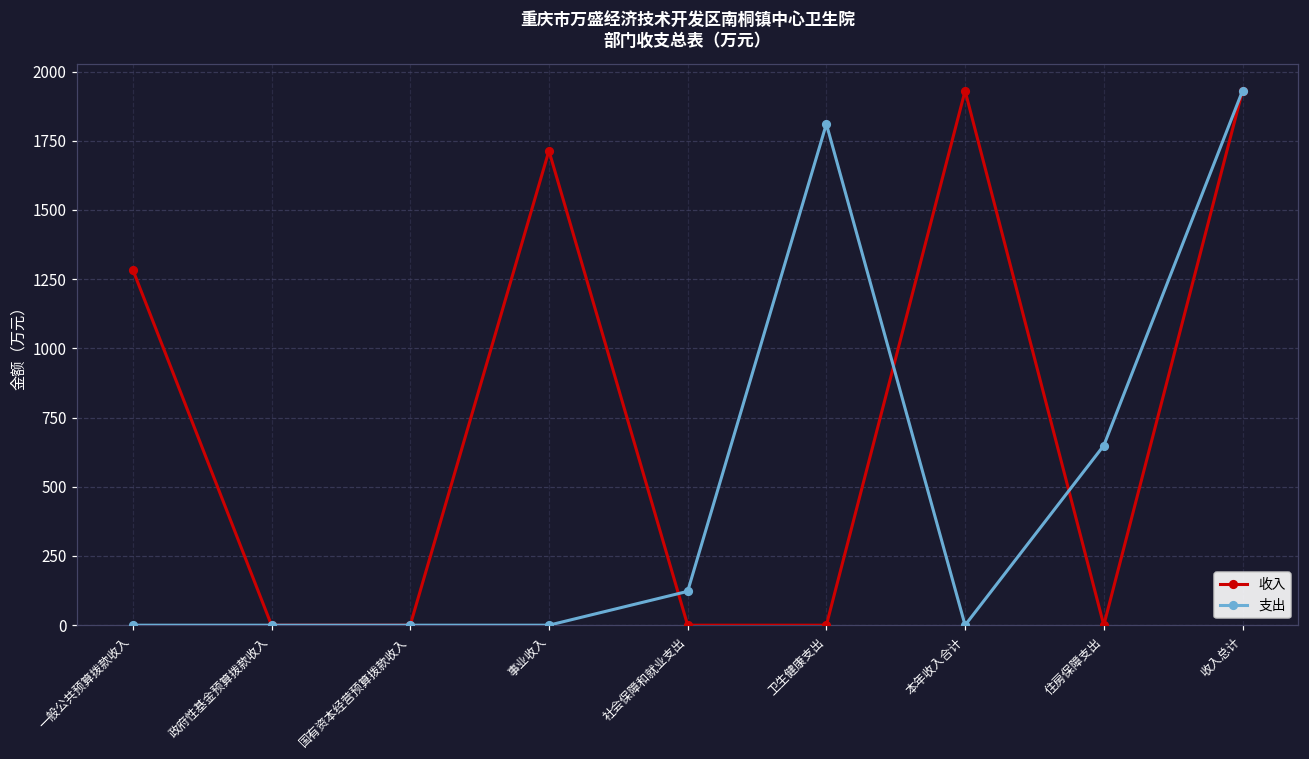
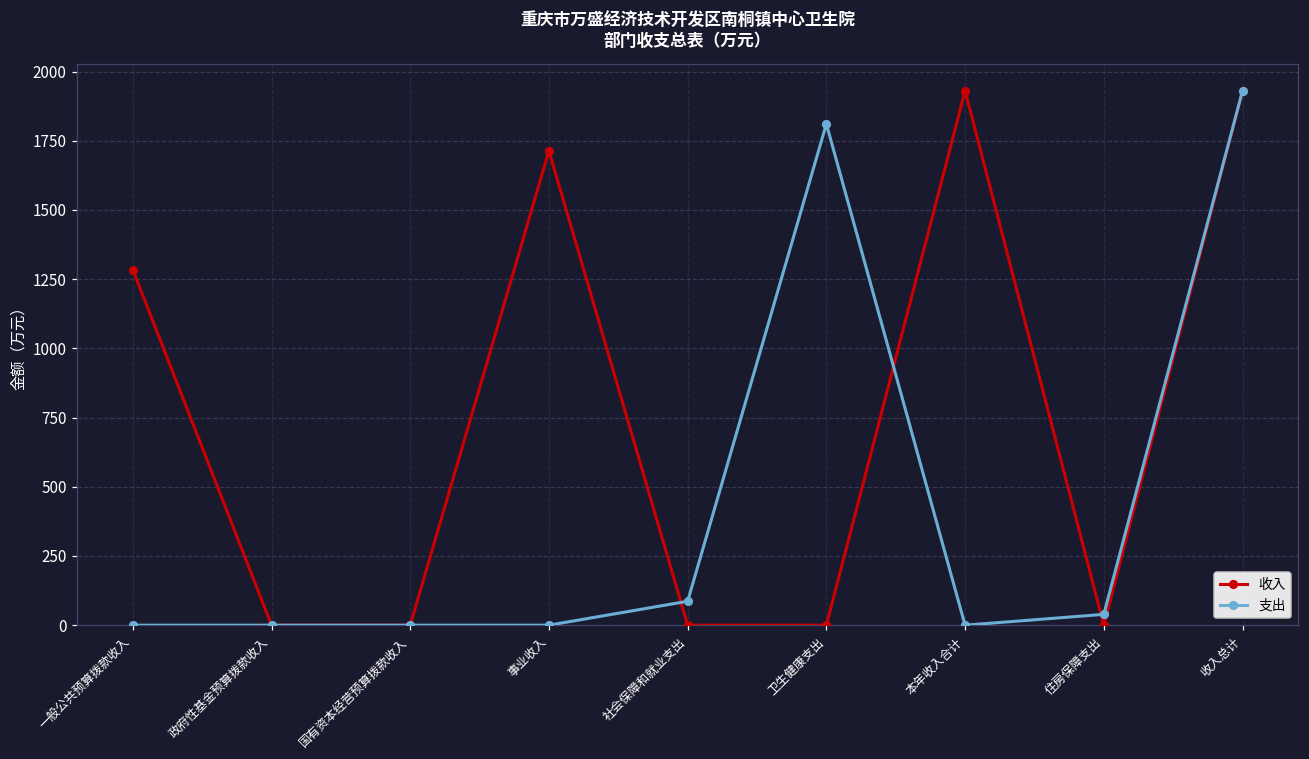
支出, 社会保障和就业支出: 120 -> 90
支出, 住房保障支出: 650 -> 40
